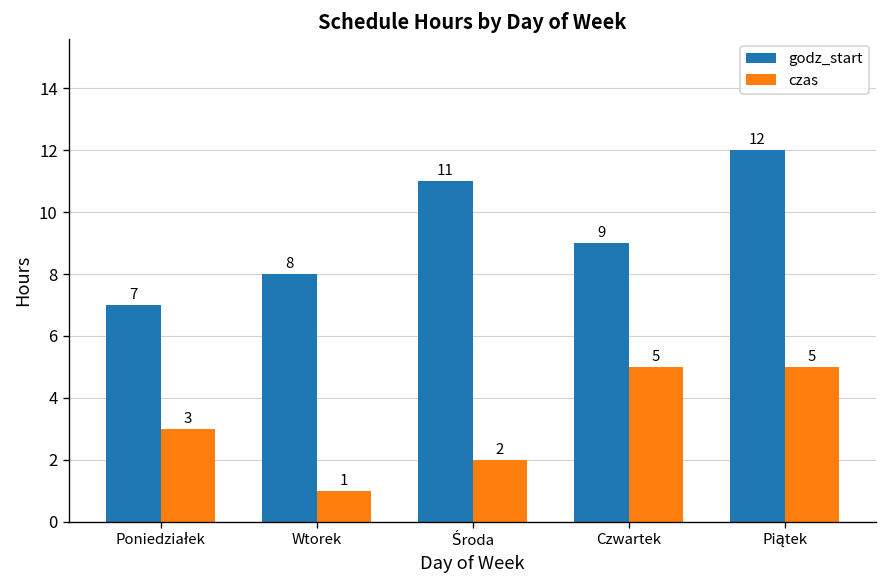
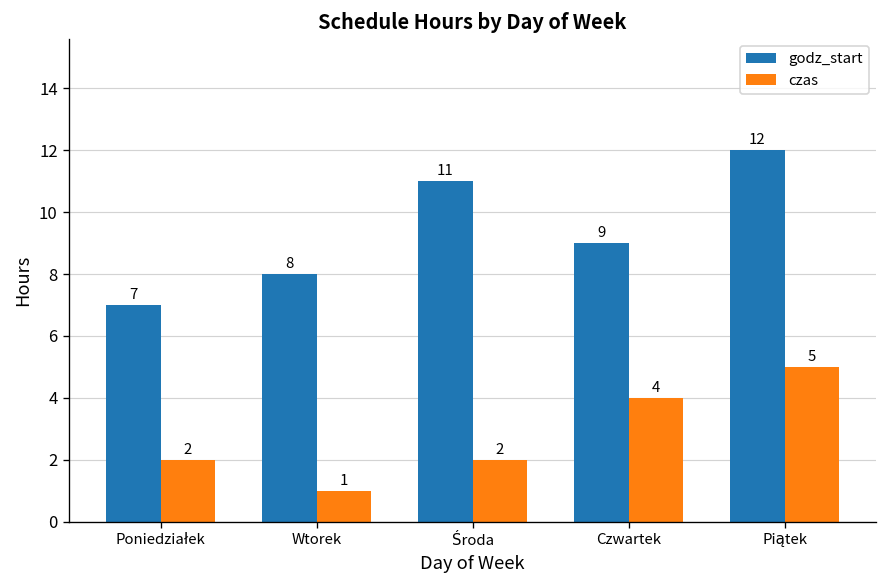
czas, Poniedziałek: 3 -> 2
czas, Czwartek: 5 -> 4
